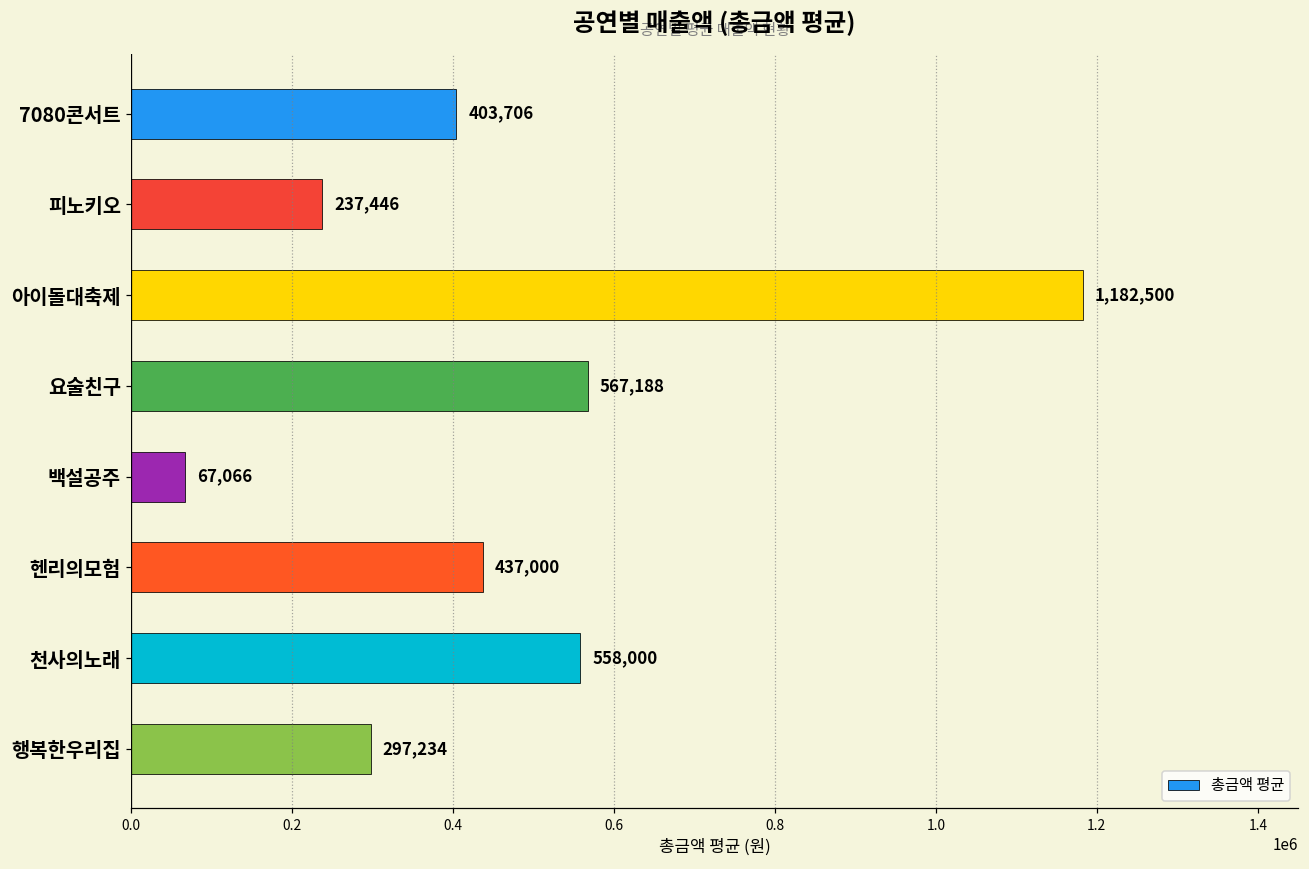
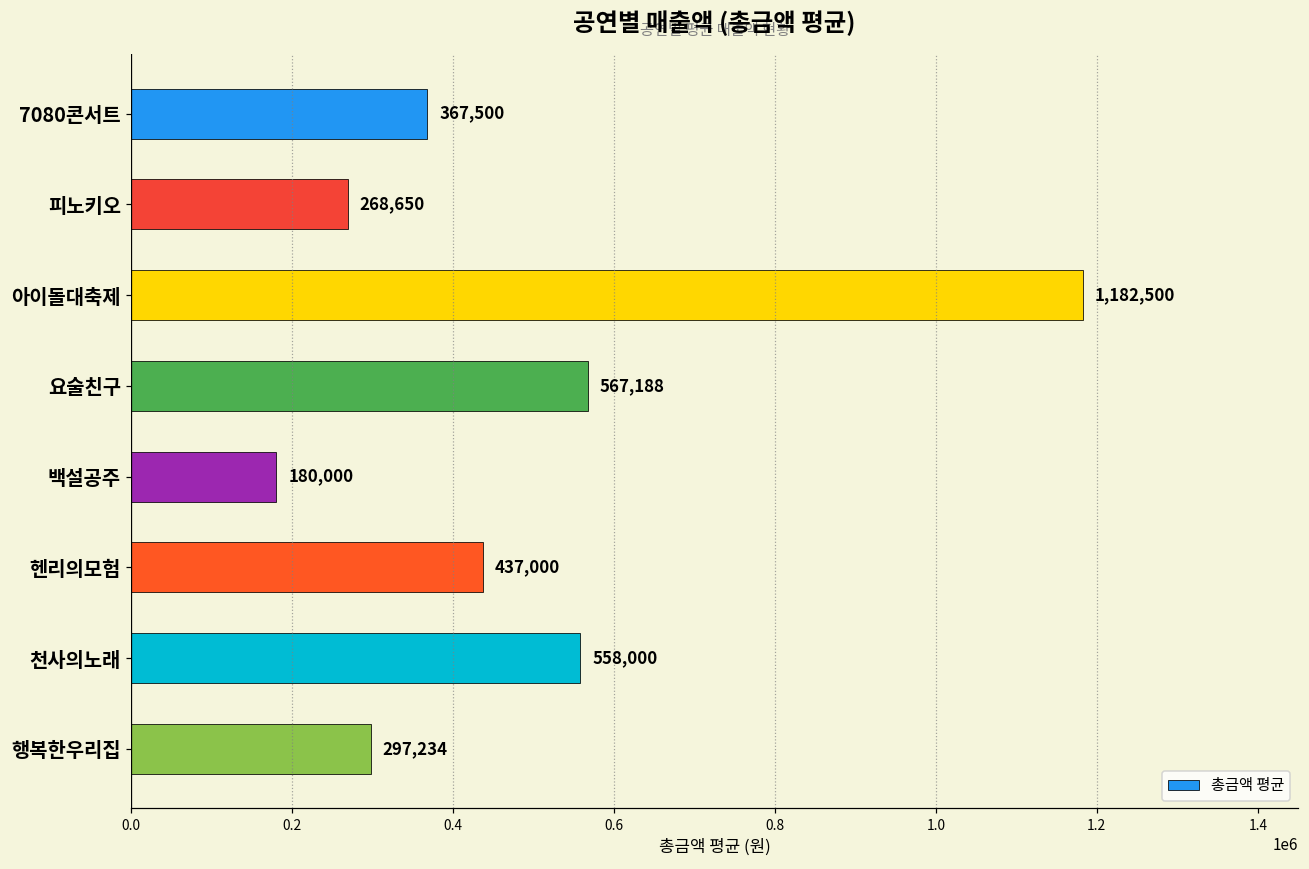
7080콘서트: 403,706 -> 367,500
피노키오: 237,446 -> 268,650
백설공주: 67,066 -> 180,000
